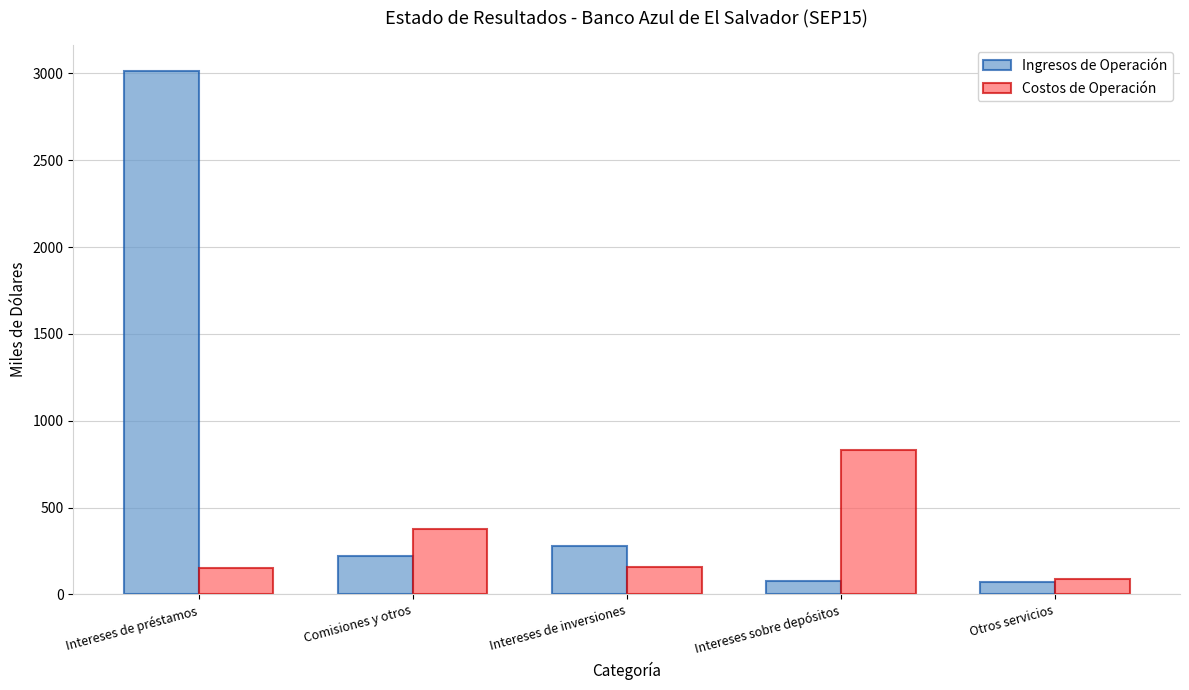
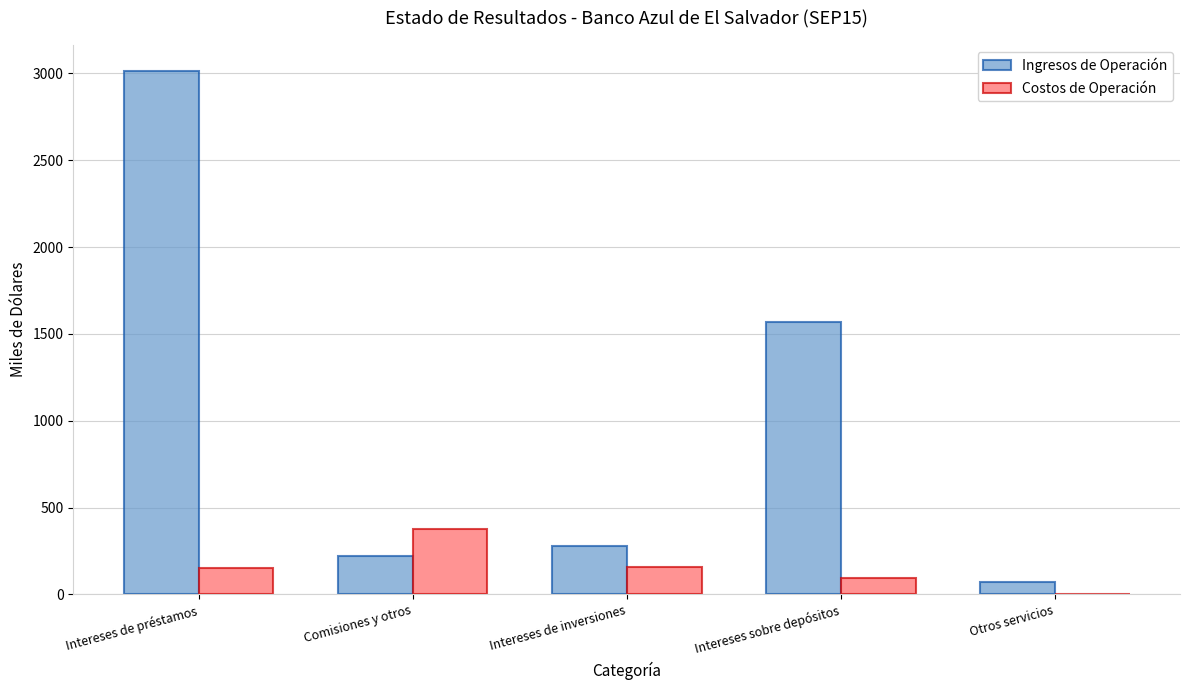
Ingresos de Operación, Intereses sobre depósitos: 80 -> 1570
Costos de Operación, Intereses sobre depósitos: 830 -> 90
Costos de Operación, Otros servicios: 90 -> 0
